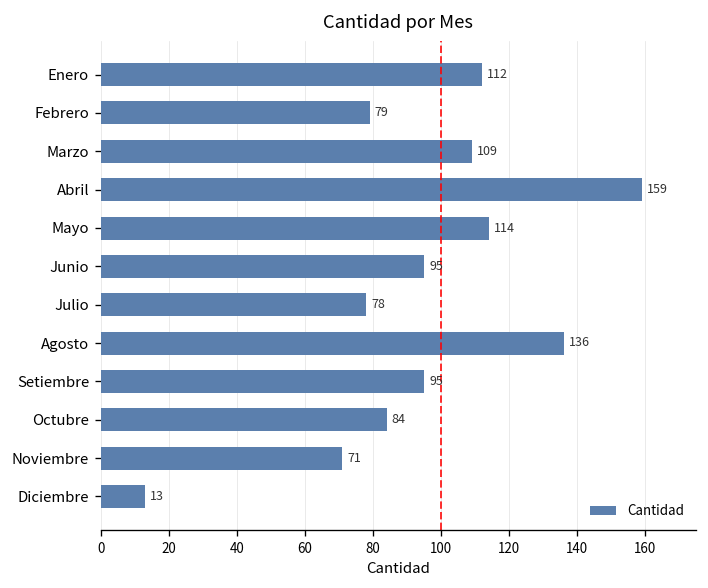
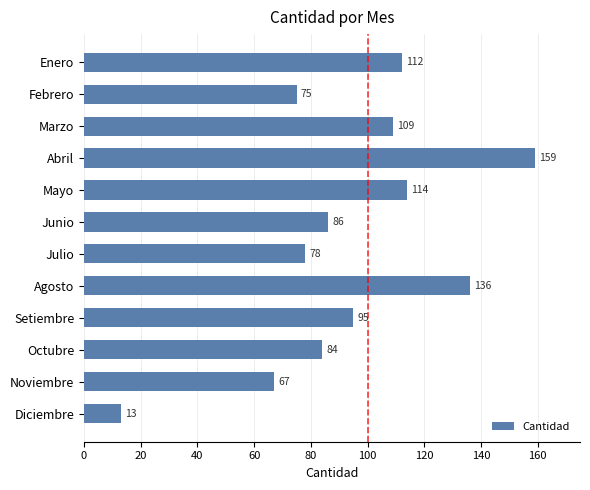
Febrero: 79 -> 75
Junio: 95 -> 86
Noviembre: 71 -> 67
